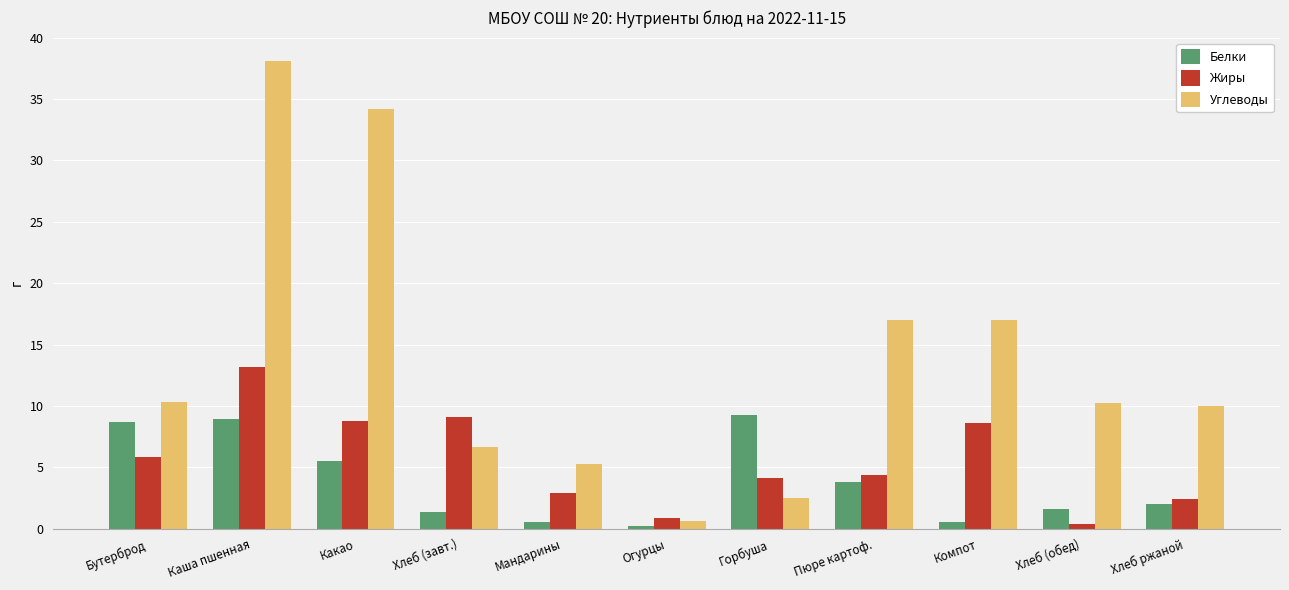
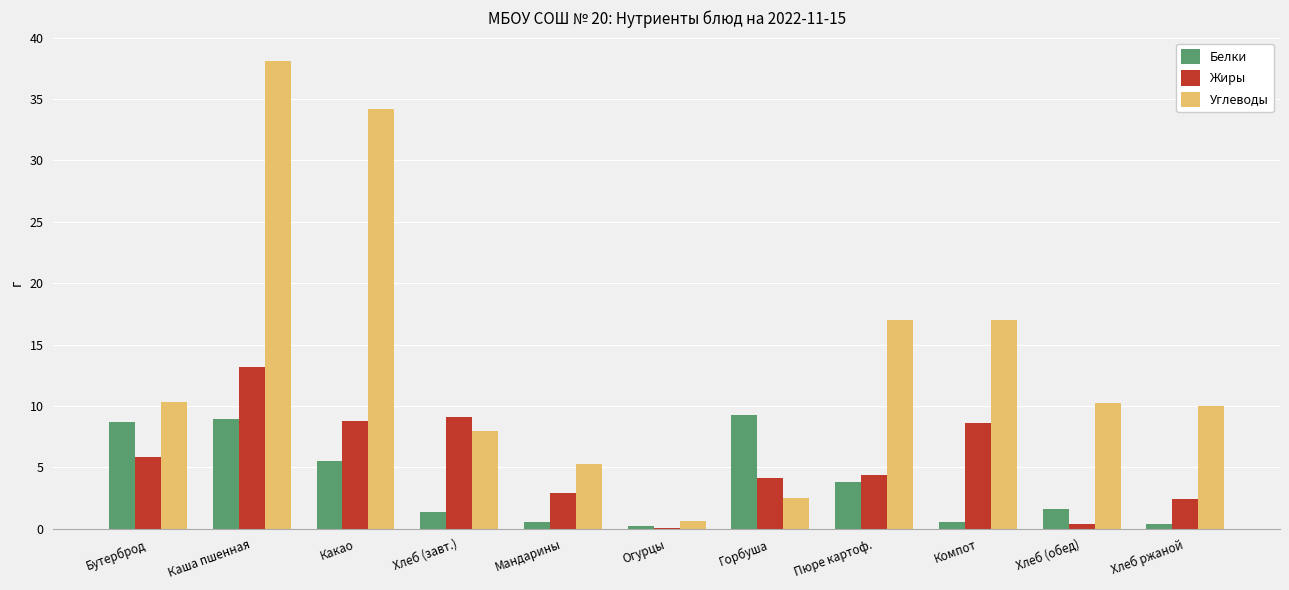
Углеводы, Хлеб (завт.): 6.7 -> 7.9
Жиры, Огурцы: 0.8 -> 0.0
Белки, Хлеб ржаной: 2.0 -> 0.4
